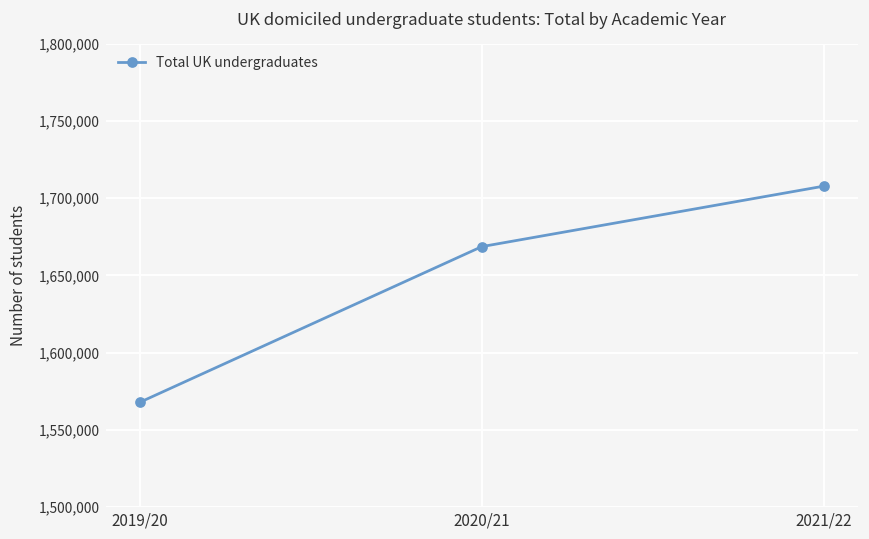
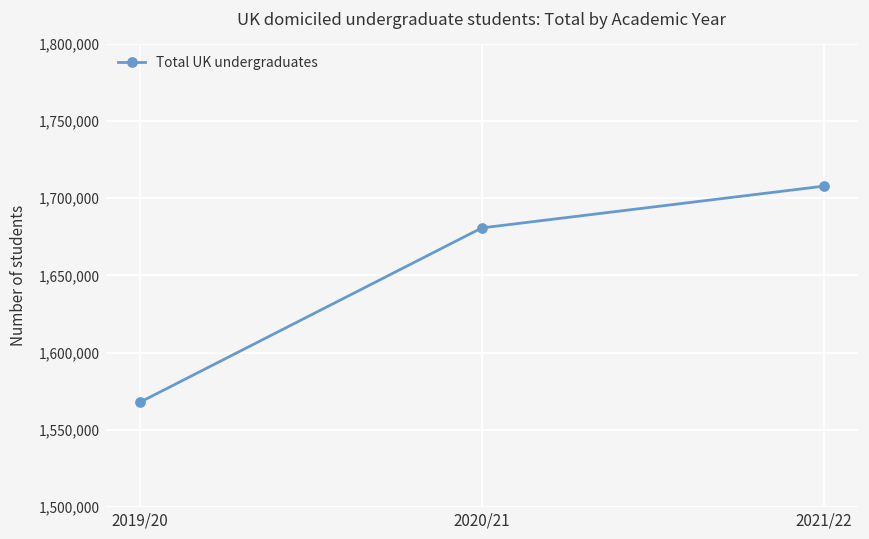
2020/21: 1,669,000 -> 1,681,000
